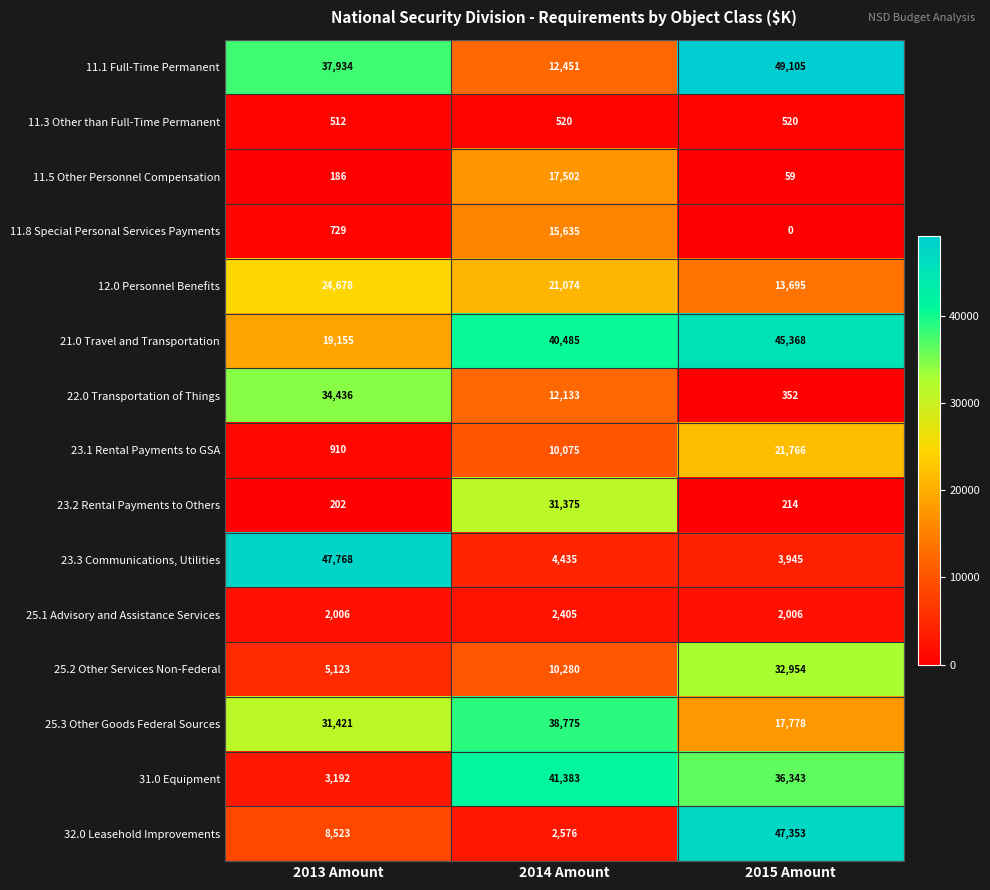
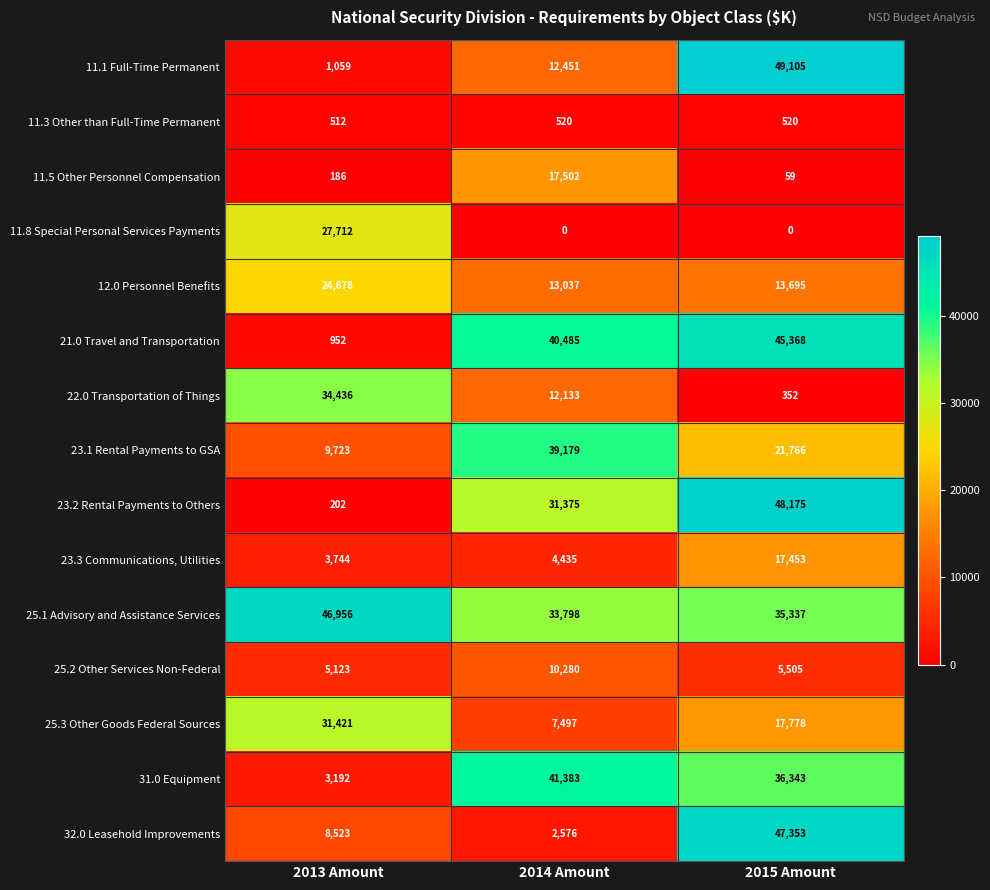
11.1 Full-Time Permanent, 2013 Amount: 37,934 -> 1,059
11.8 Special Personal Services Payments, 2013 Amount: 729 -> 27,712
11.8 Special Personal Services Payments, 2014 Amount: 15,635 -> 0
12.0 Personnel Benefits, 2014 Amount: 21,074 -> 13,037
21.0 Travel and Transportation, 2013 Amount: 19,155 -> 952
23.1 Rental Payments to GSA, 2013 Amount: 910 -> 9,723
23.1 Rental Payments to GSA, 2014 Amount: 10,075 -> 39,179
23.2 Rental Payments to Others, 2015 Amount: 214 -> 48,175
23.3 Communications, Utilities, 2013 Amount: 47,768 -> 3,744
23.3 Communications, Utilities, 2015 Amount: 3,945 -> 17,453
25.1 Advisory and Assistance Services, 2013 Amount: 2,006 -> 46,956
25.1 Advisory and Assistance Services, 2014 Amount: 2,405 -> 33,798
25.1 Advisory and Assistance Services, 2015 Amount: 2,006 -> 35,337
25.2 Other Services Non-Federal, 2015 Amount: 32,954 -> 5,505
25.3 Other Goods Federal Sources, 2014 Amount: 38,775 -> 7,497
